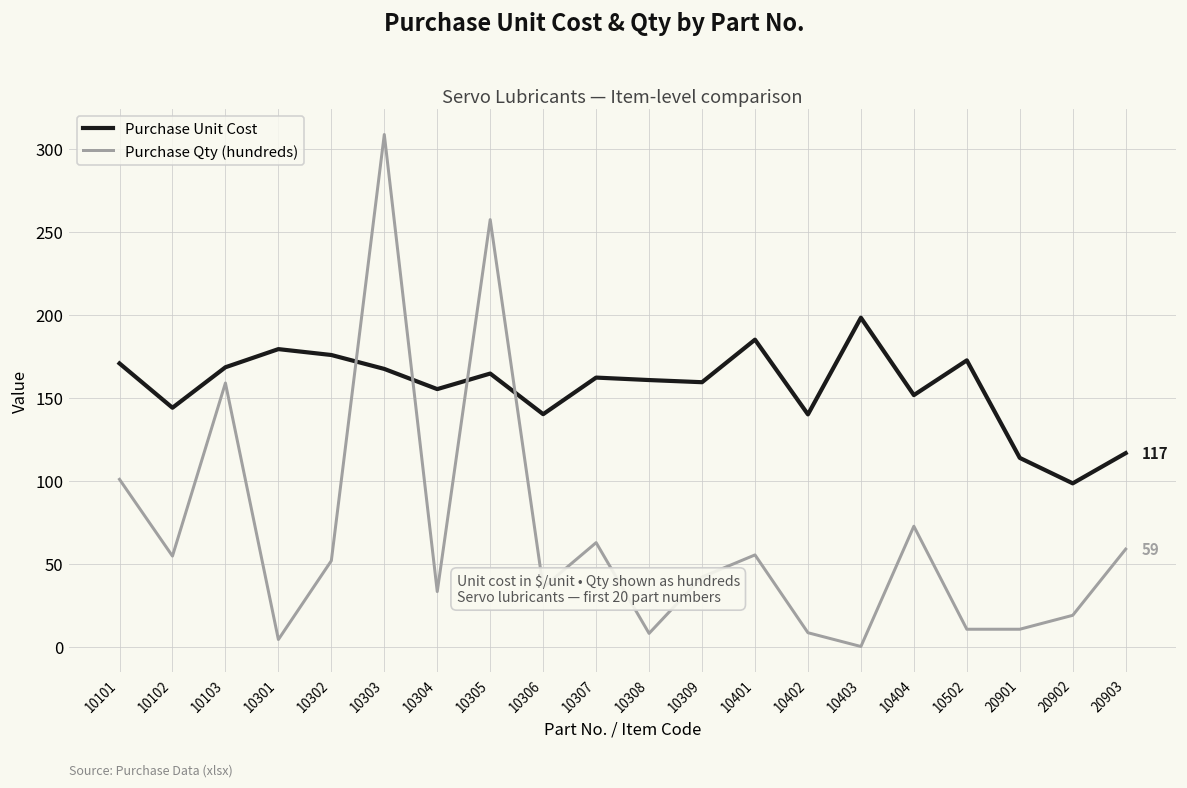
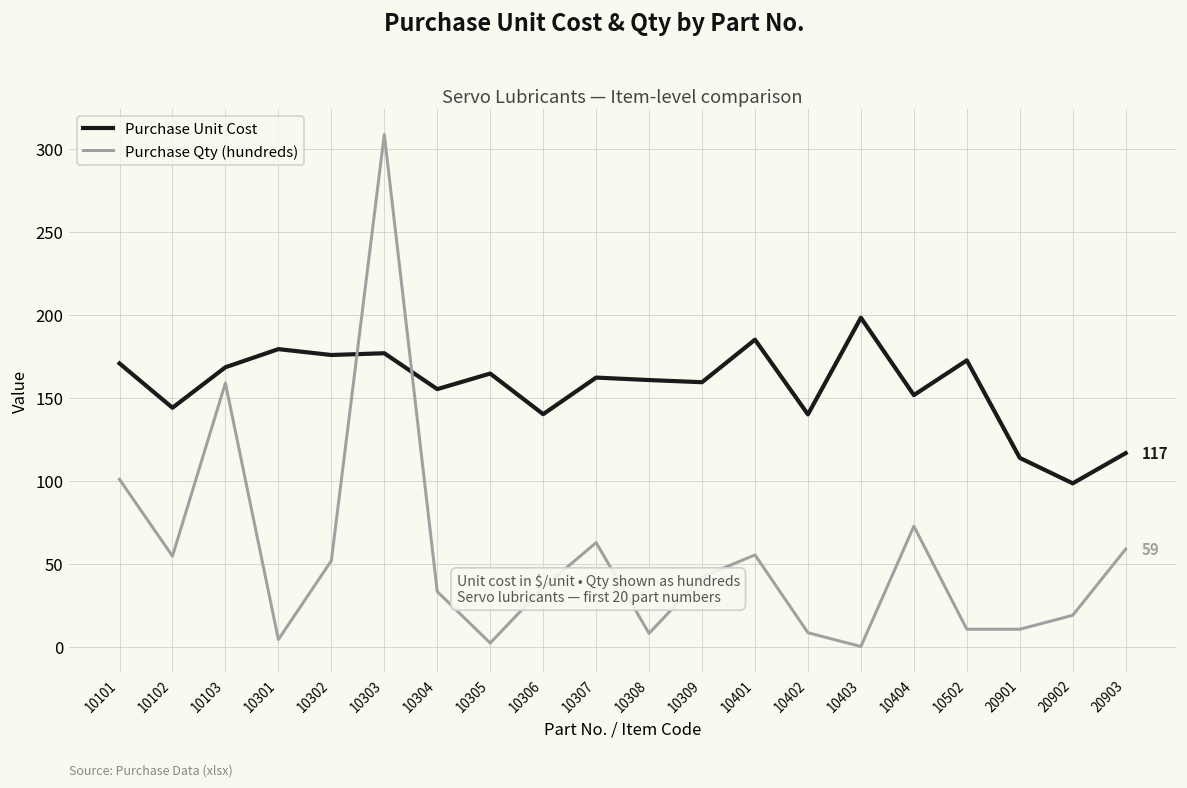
Purchase Unit Cost, 10303: 167 -> 177
Purchase Qty (hundreds), 10305: 257 -> 2
